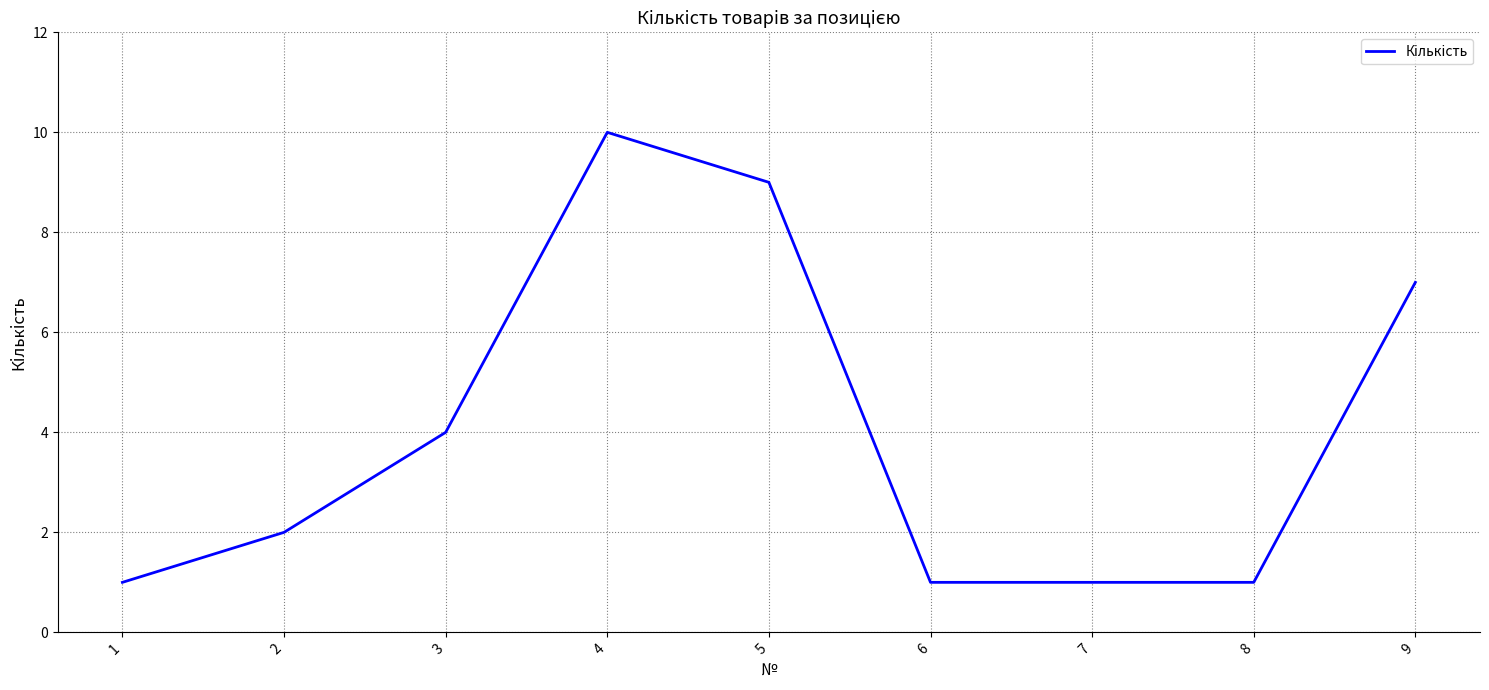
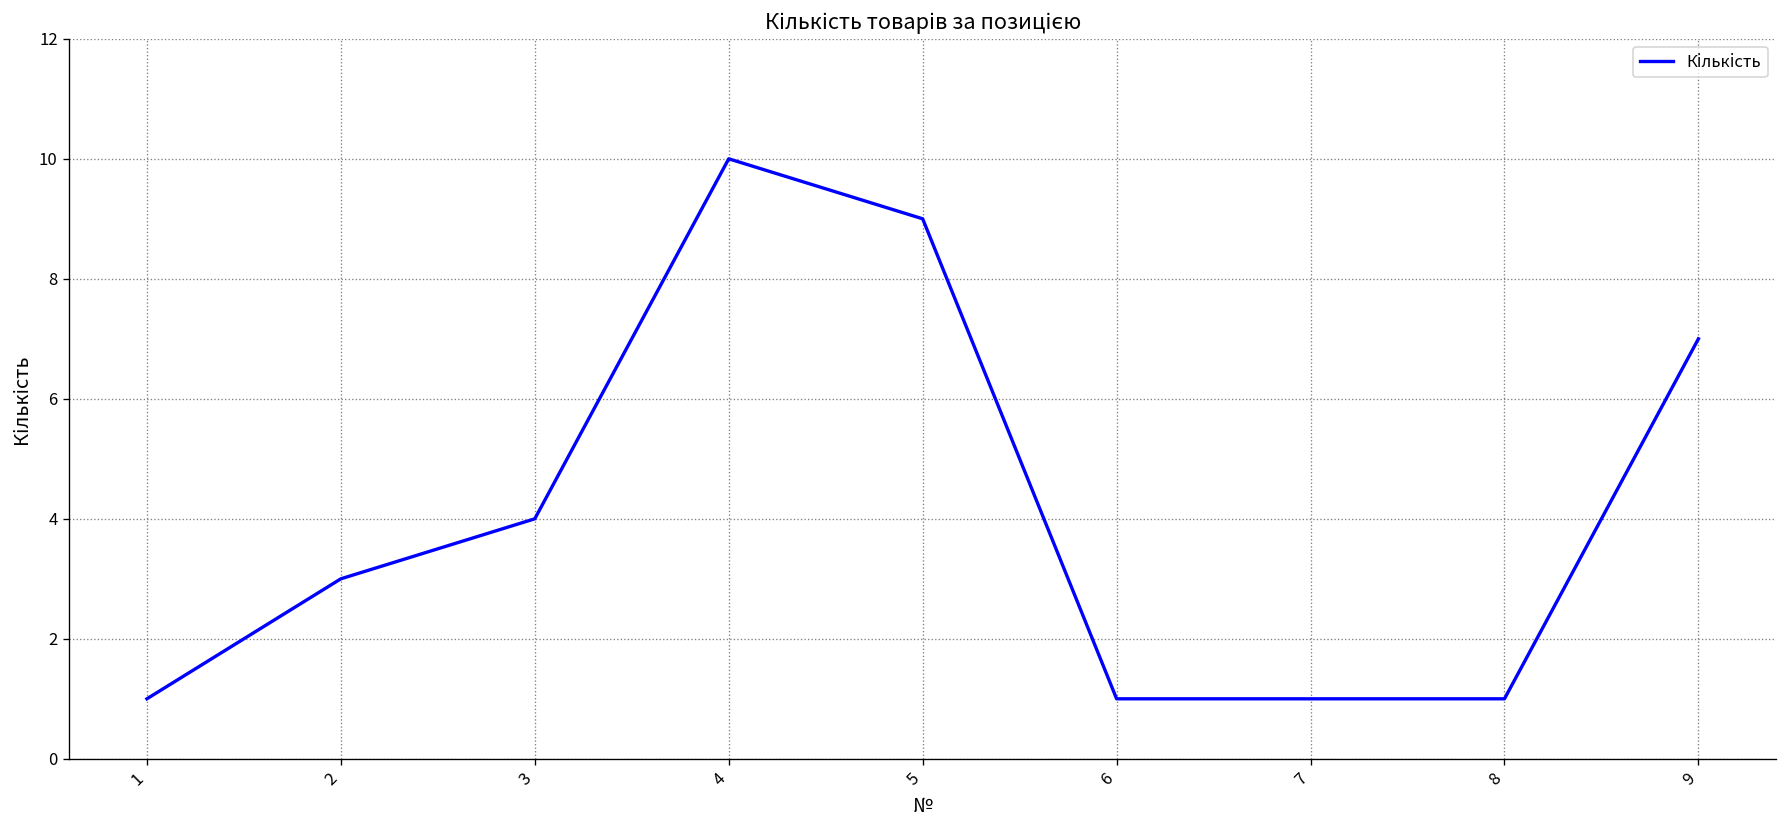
2: 2 -> 3
